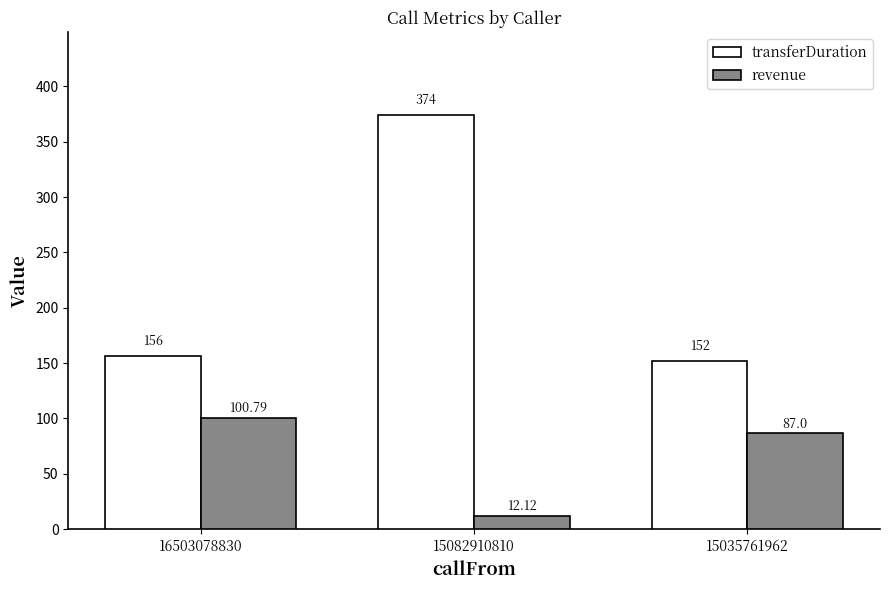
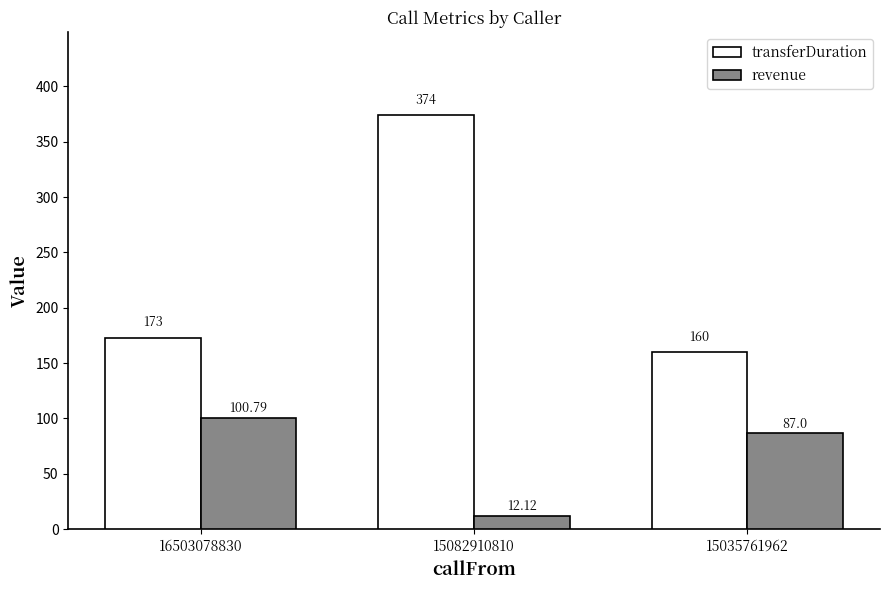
transferDuration, 16503078830: 156 -> 173
transferDuration, 15035761962: 152 -> 160
